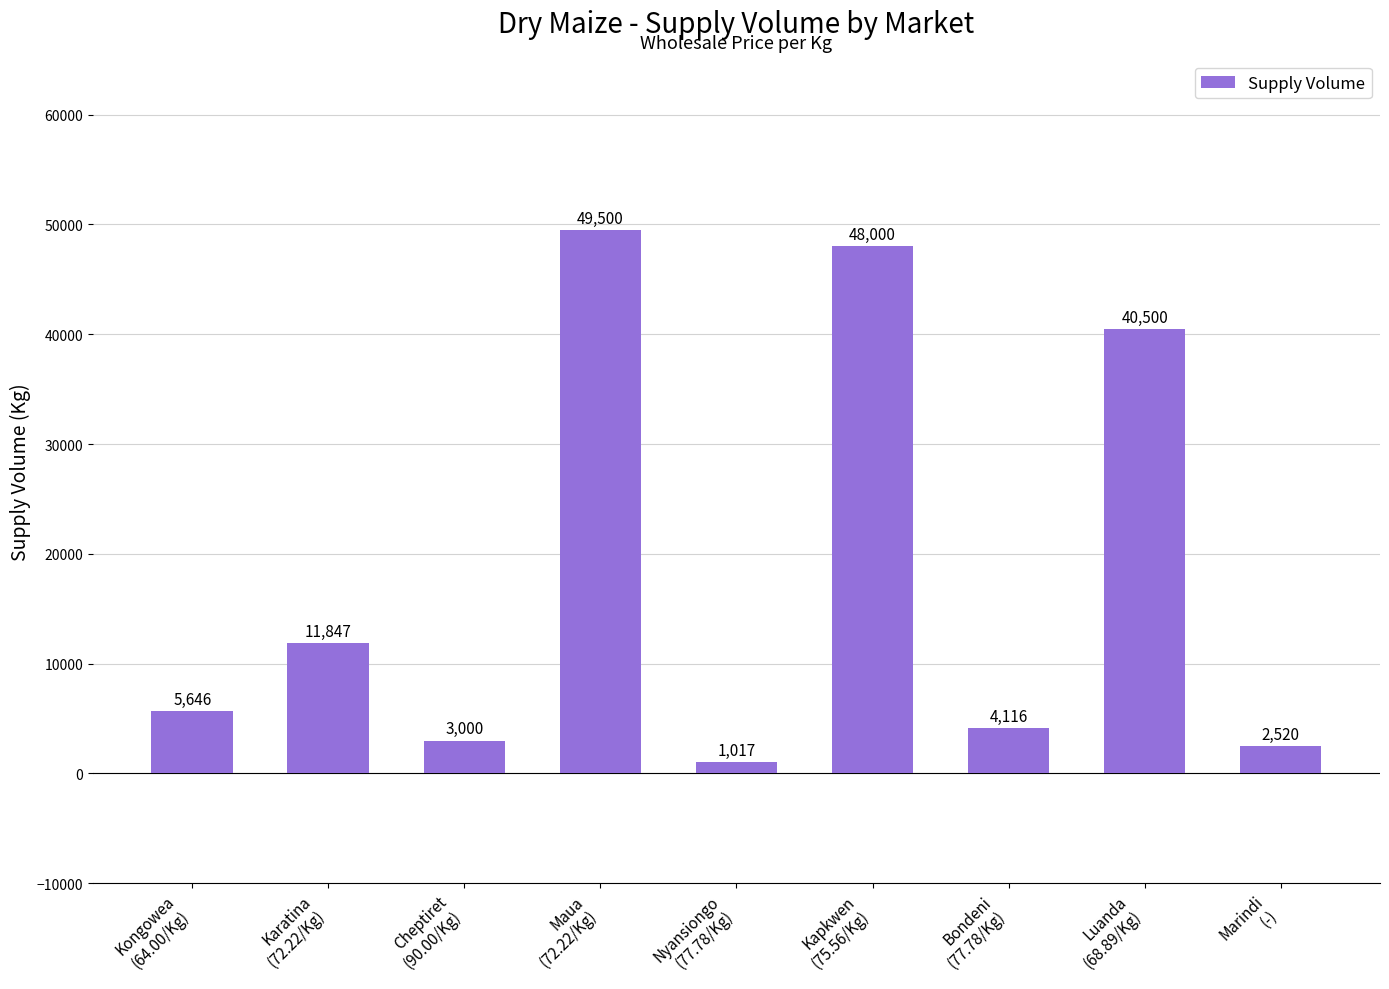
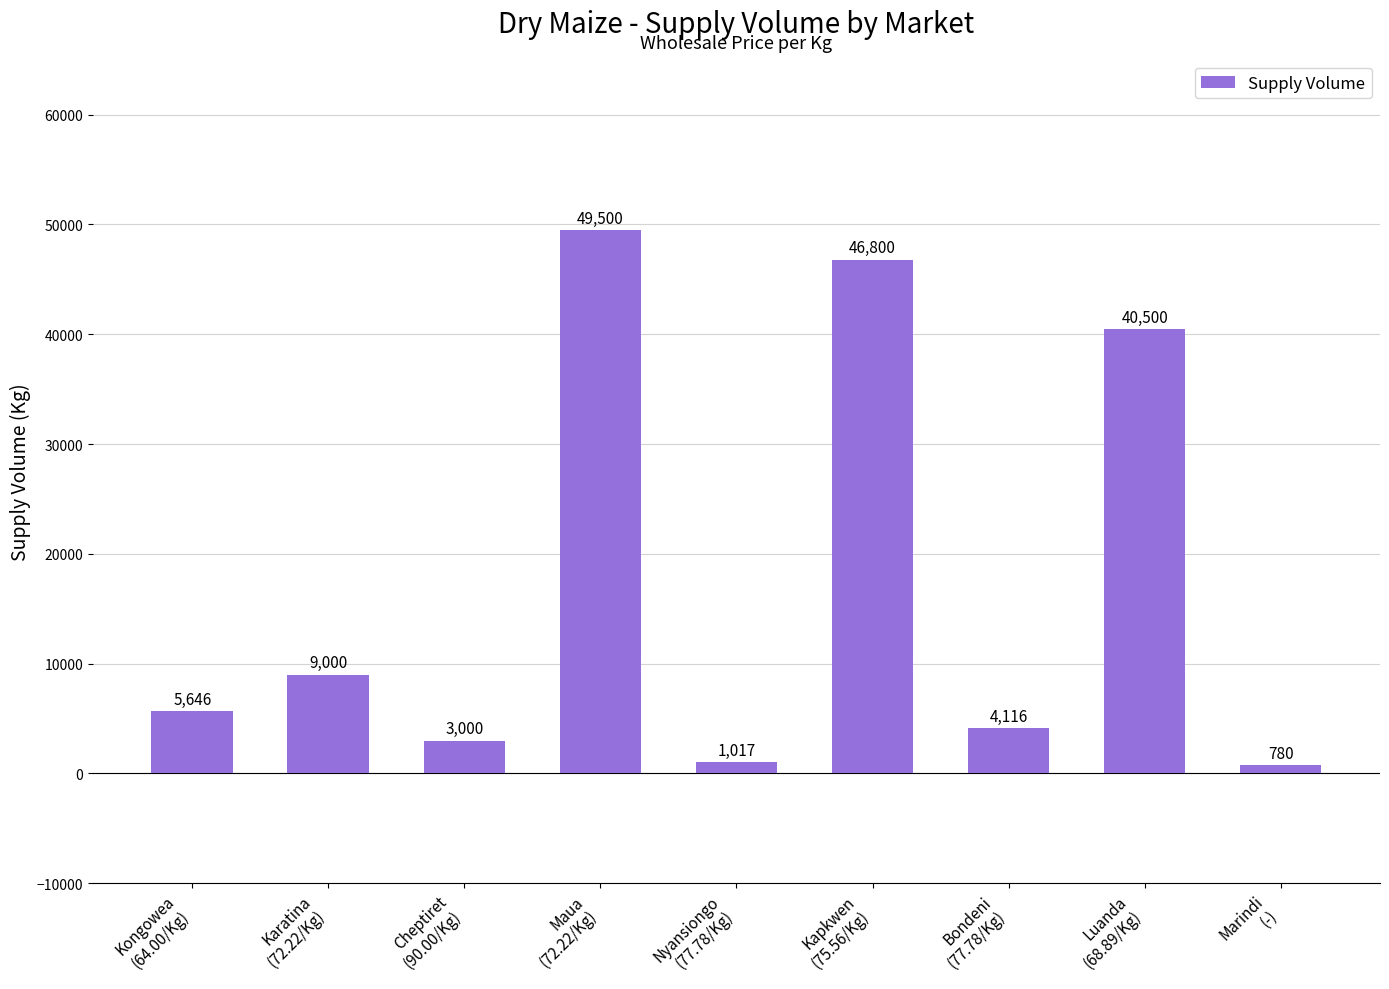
Karatina (72.22/Kg): 11,847 -> 9,000
Kapkwen (75.56/Kg): 48,000 -> 46,800
Marindi (-): 2,520 -> 780
